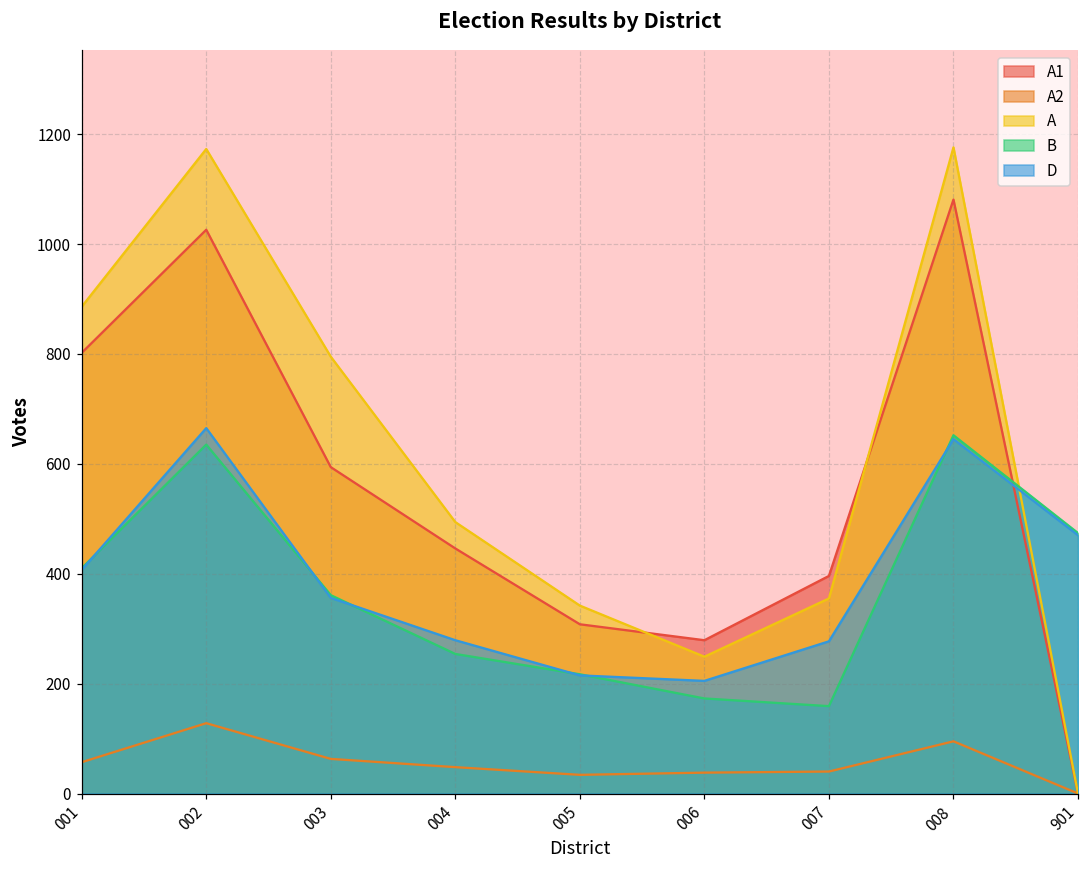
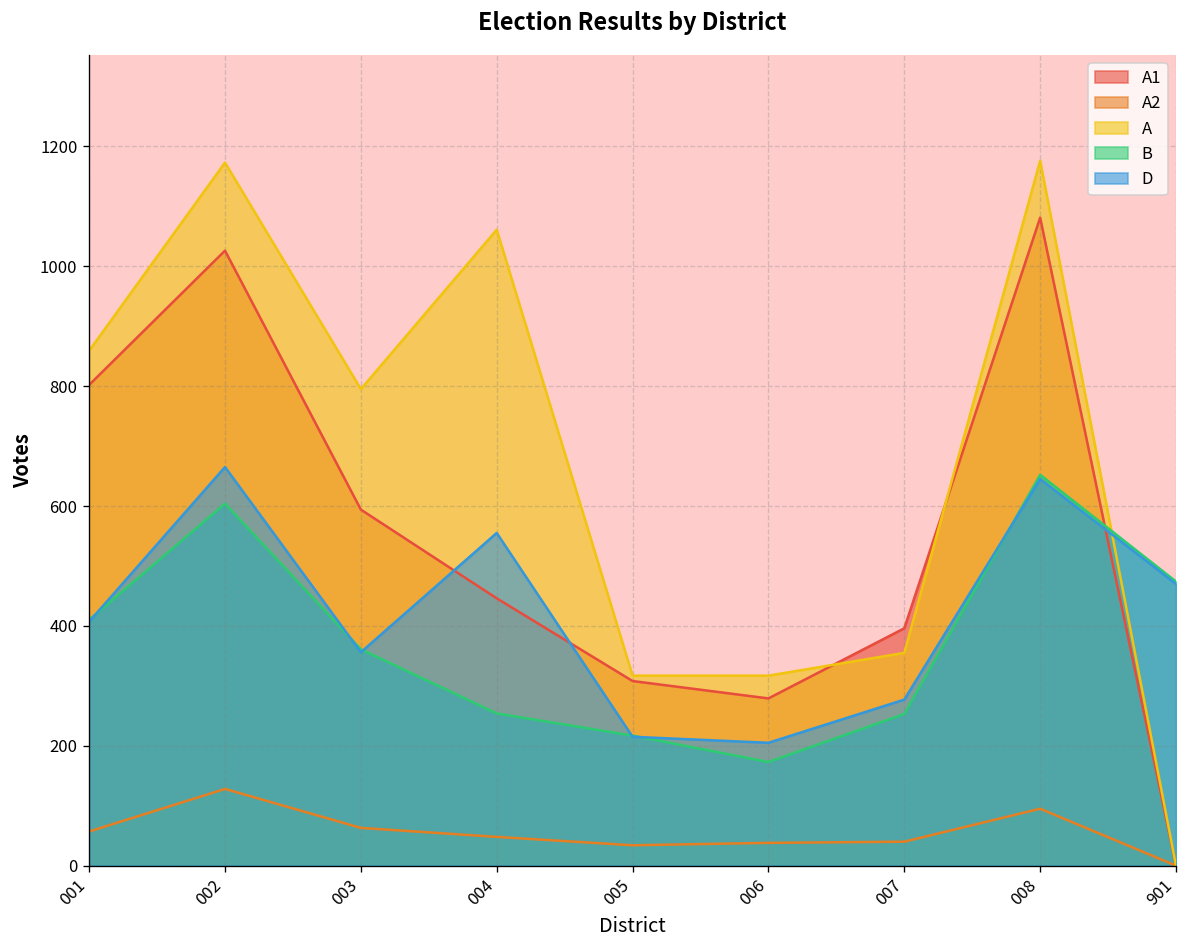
A, 001: 890 -> 860
B, 002: 640 -> 600
A, 004: 490 -> 1060
D, 004: 280 -> 560
A, 005: 340 -> 320
A, 006: 250 -> 320
B, 007: 160 -> 250
